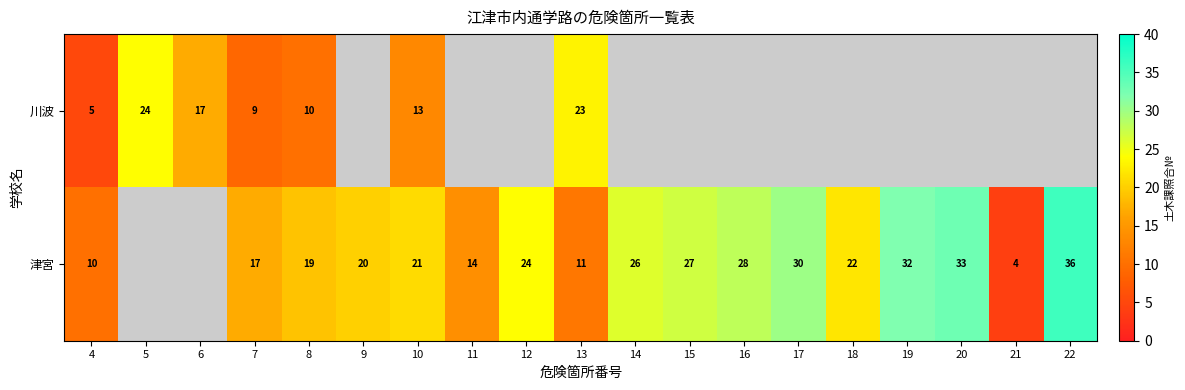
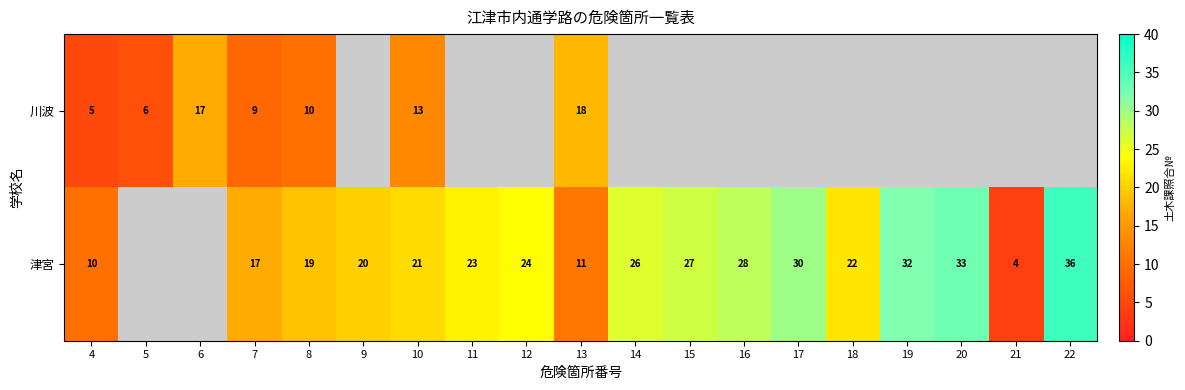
川波, 5: 24 -> 6
川波, 13: 23 -> 18
津宮, 11: 14 -> 23
